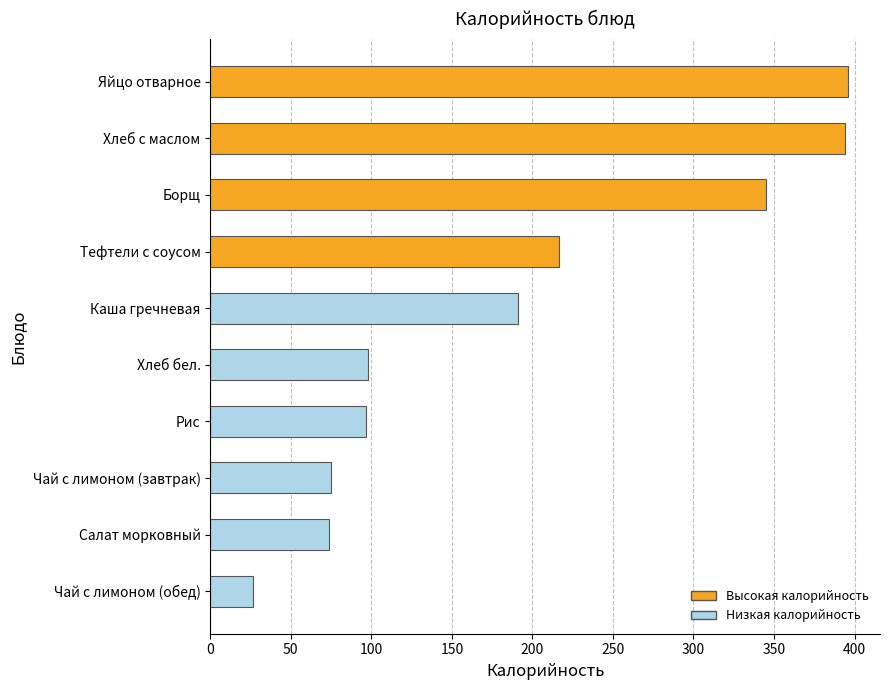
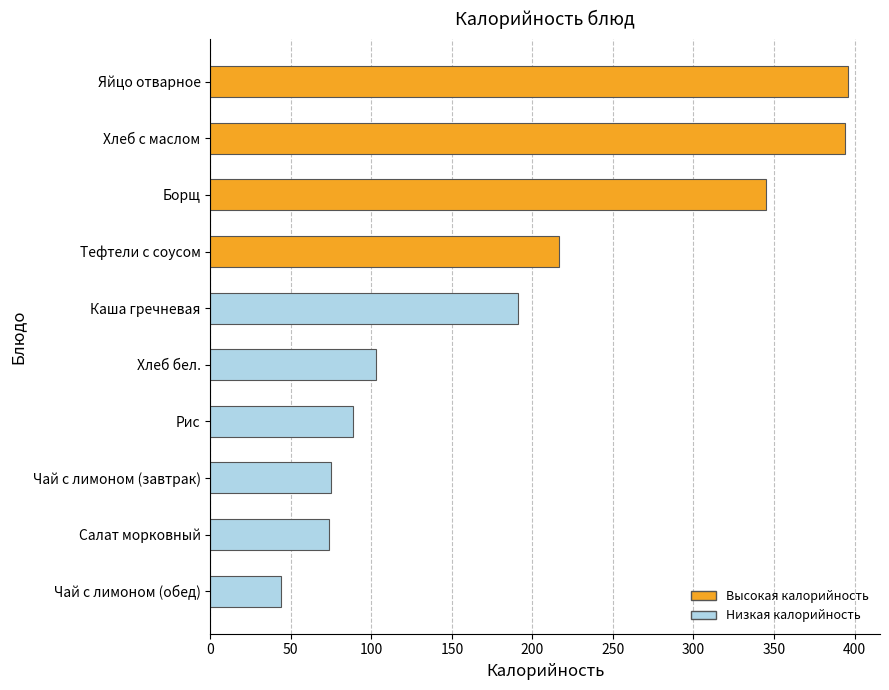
Хлеб бел.: 98 -> 103
Рис: 96 -> 89
Чай с лимоном (обед): 27 -> 44
